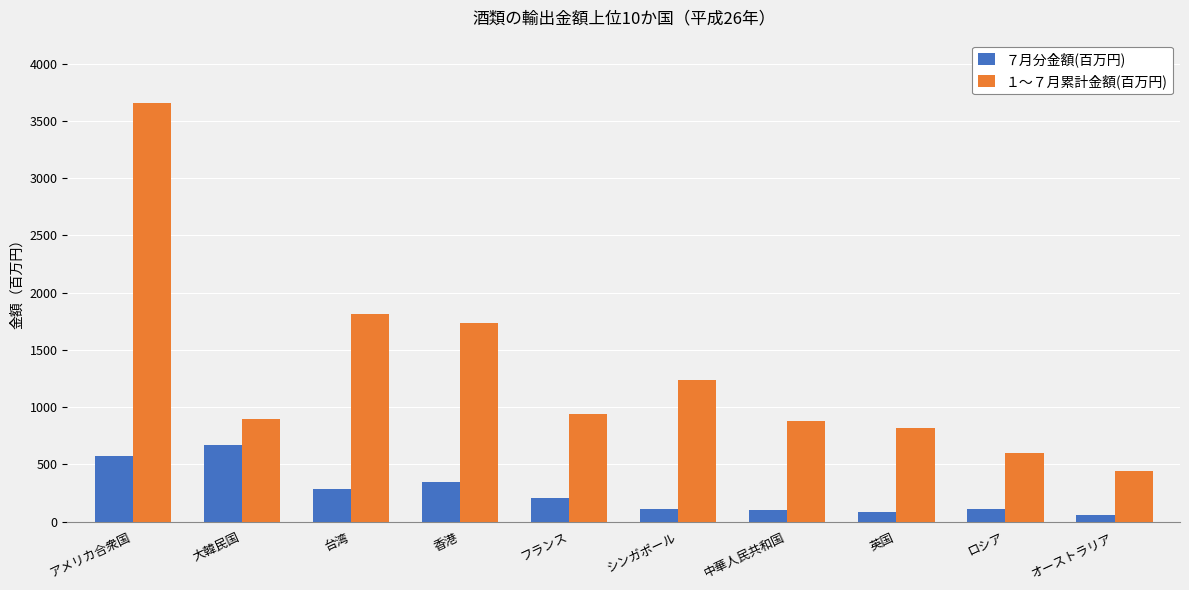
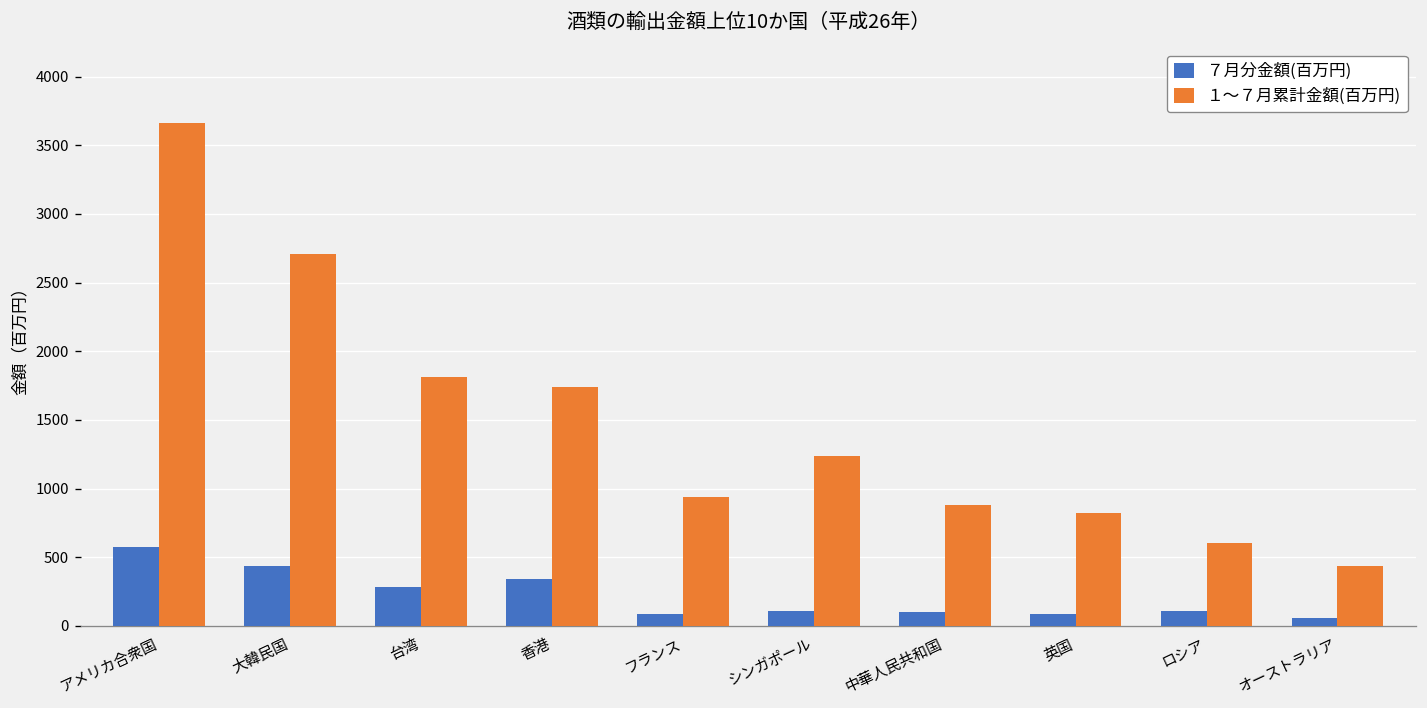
７月分金額(百万円), 大韓民国: 670 -> 430
１〜７月累計金額(百万円), 大韓民国: 890 -> 2710
７月分金額(百万円), フランス: 210 -> 90
